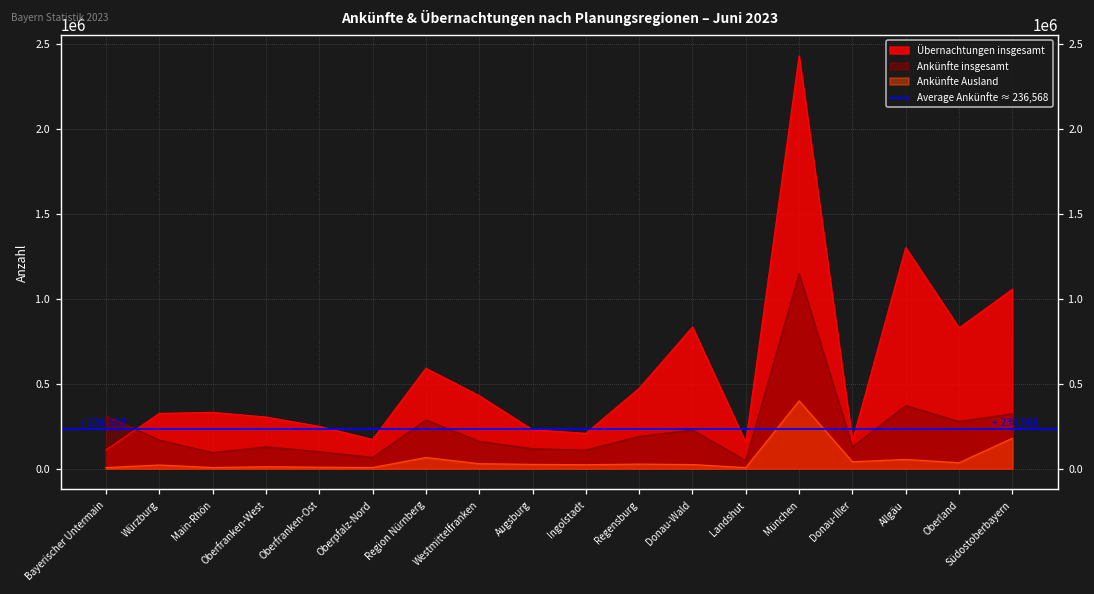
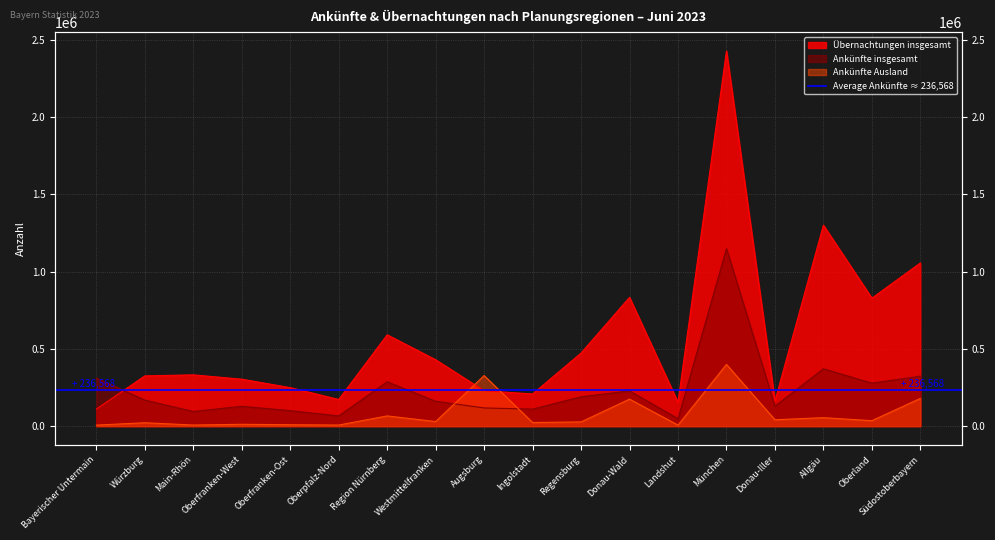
Ankünfte Ausland, Augsburg: 30000 -> 330000
Ankünfte Ausland, Donau-Wald: 20000 -> 170000
